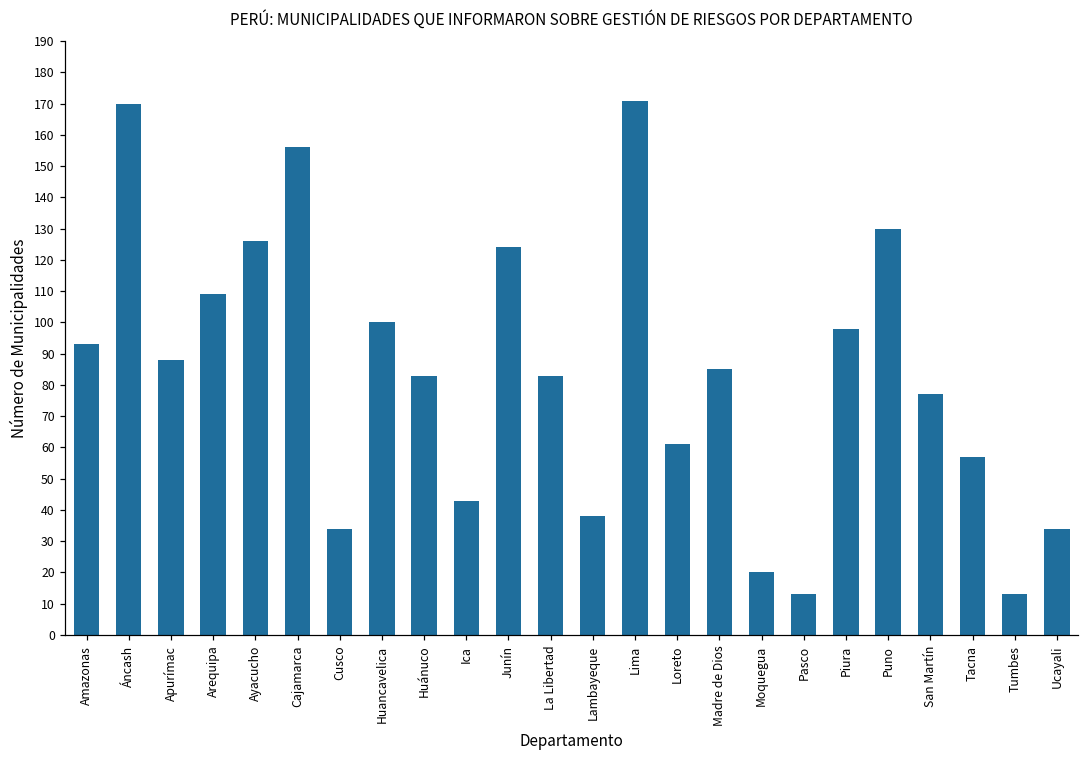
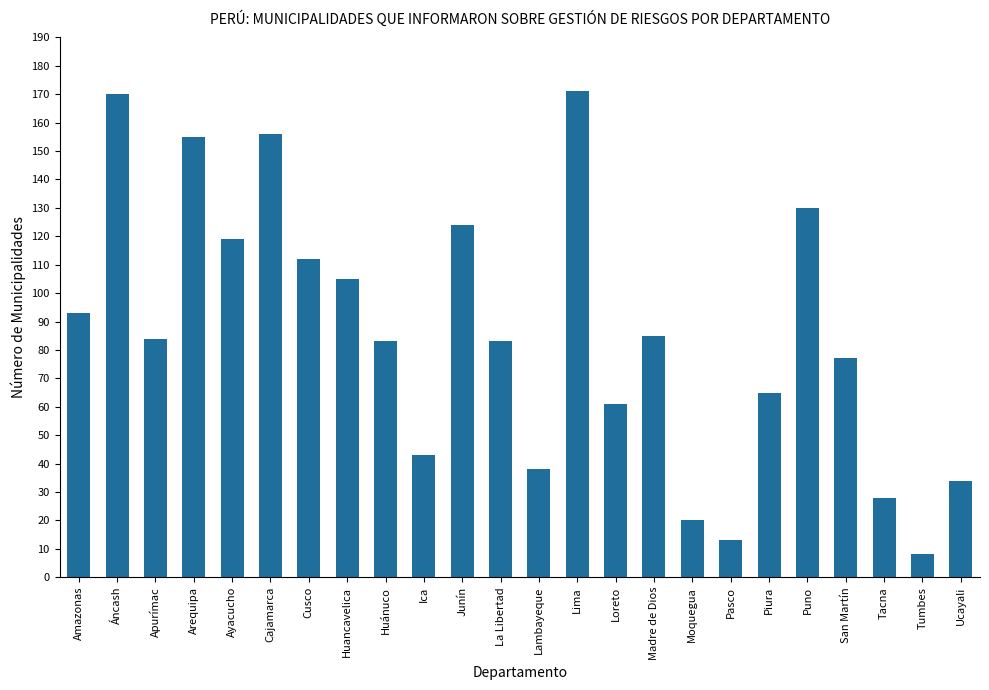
Apurímac: 88 -> 84
Arequipa: 109 -> 155
Ayacucho: 126 -> 119
Cusco: 34 -> 112
Huancavelica: 100 -> 105
Piura: 98 -> 65
Tacna: 57 -> 28
Tumbes: 13 -> 8
